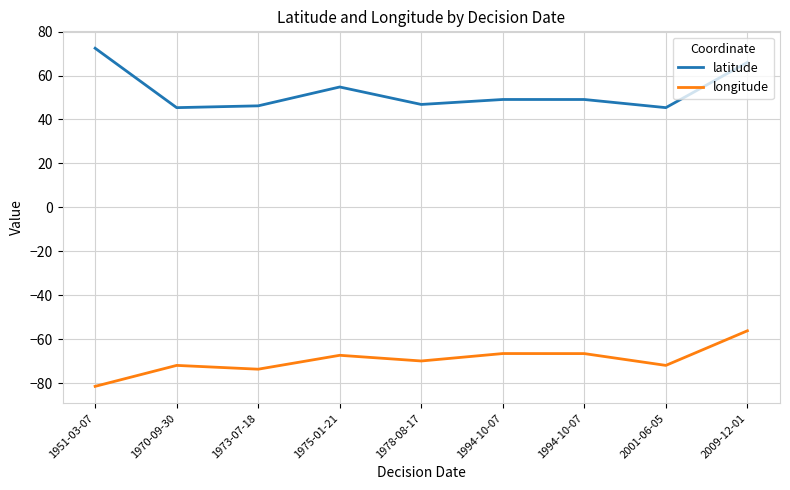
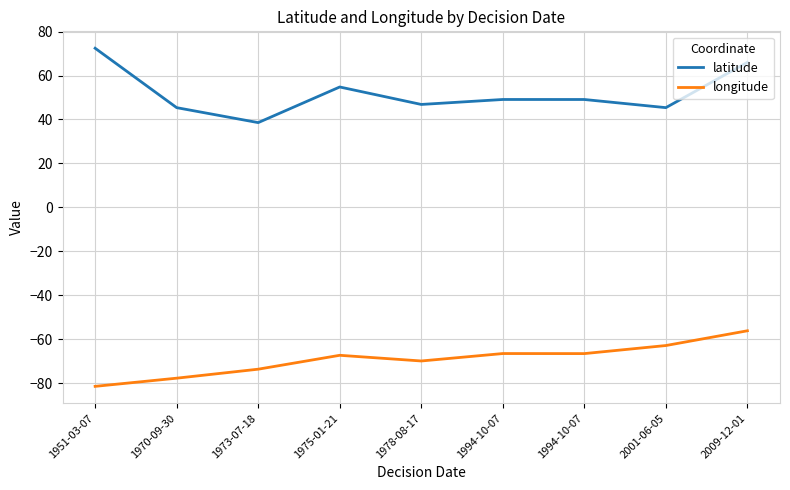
longitude, 1970-09-30: -72 -> -78
latitude, 1973-07-18: 46 -> 39
longitude, 2001-06-05: -72 -> -63
